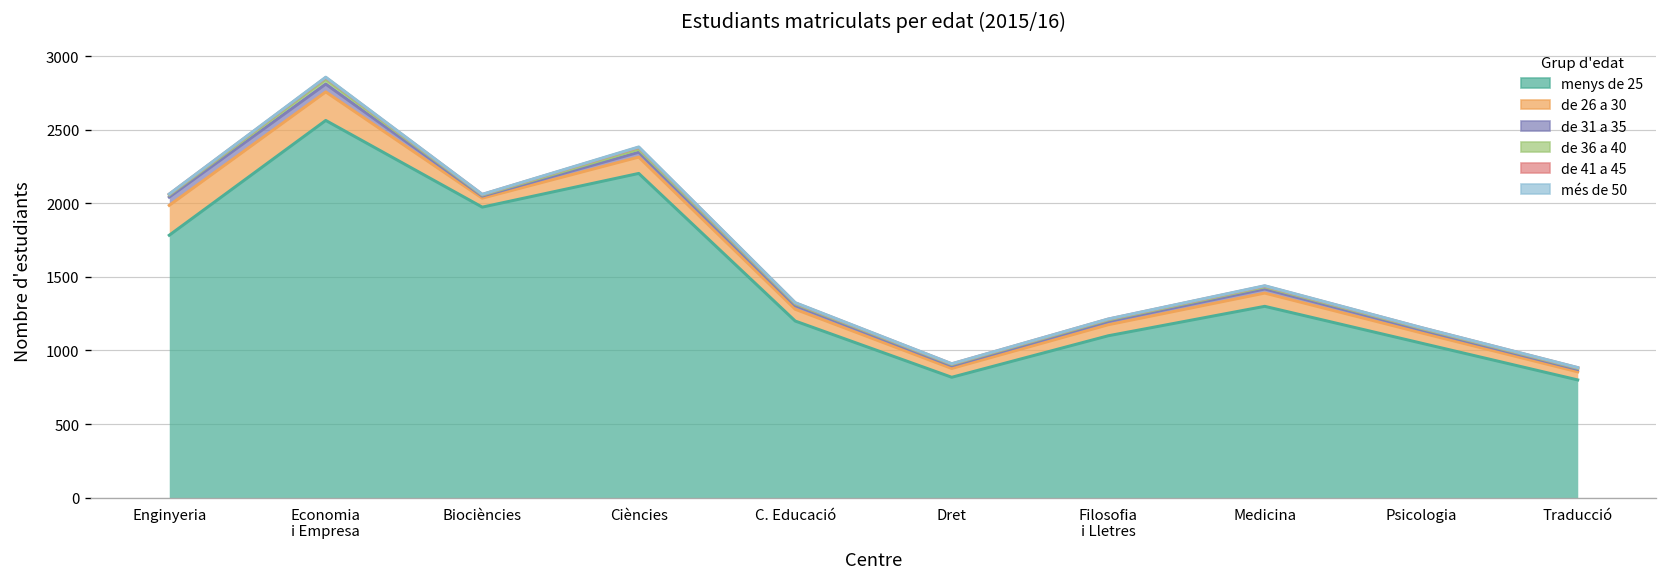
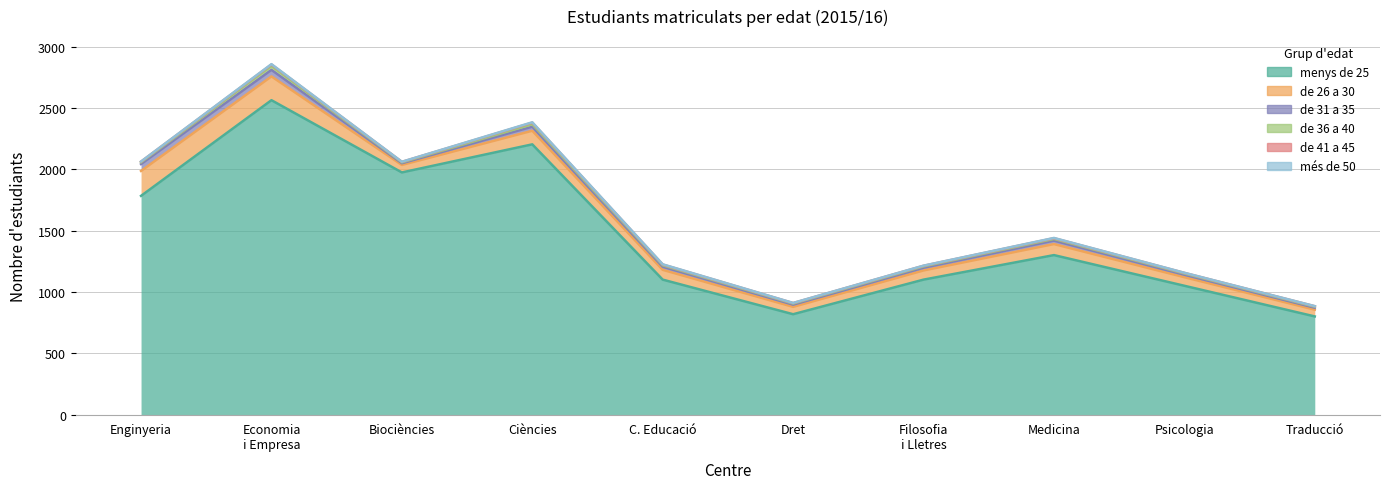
menys de 25, C. Educació: 1200 -> 1100
